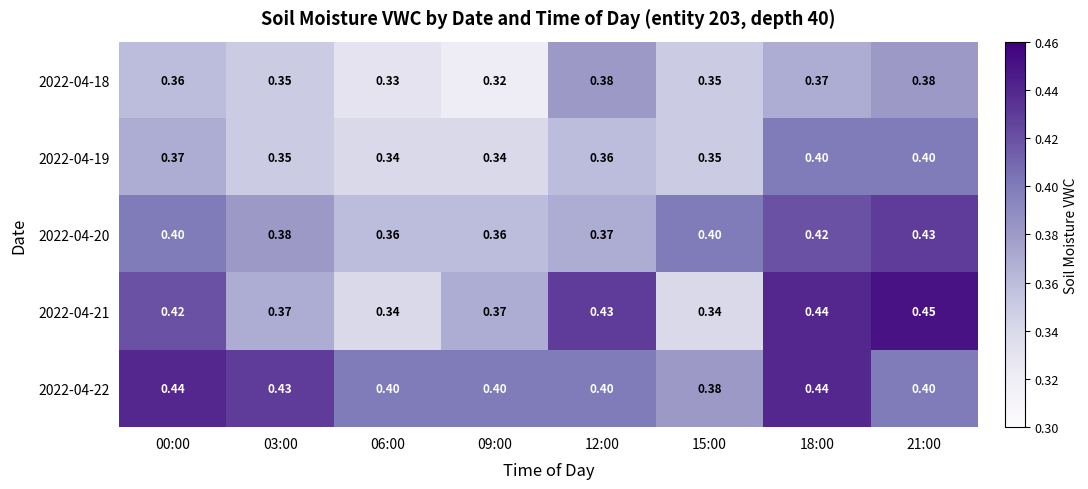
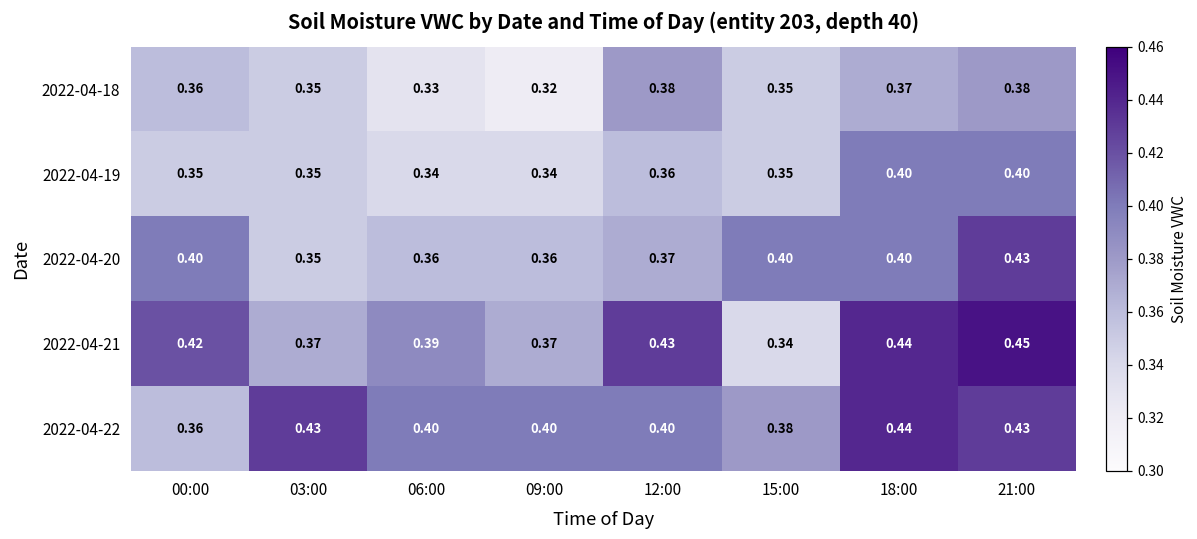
2022-04-19, 00:00: 0.37 -> 0.35
2022-04-20, 03:00: 0.38 -> 0.35
2022-04-20, 18:00: 0.42 -> 0.40
2022-04-21, 06:00: 0.34 -> 0.39
2022-04-22, 00:00: 0.44 -> 0.36
2022-04-22, 21:00: 0.40 -> 0.43
